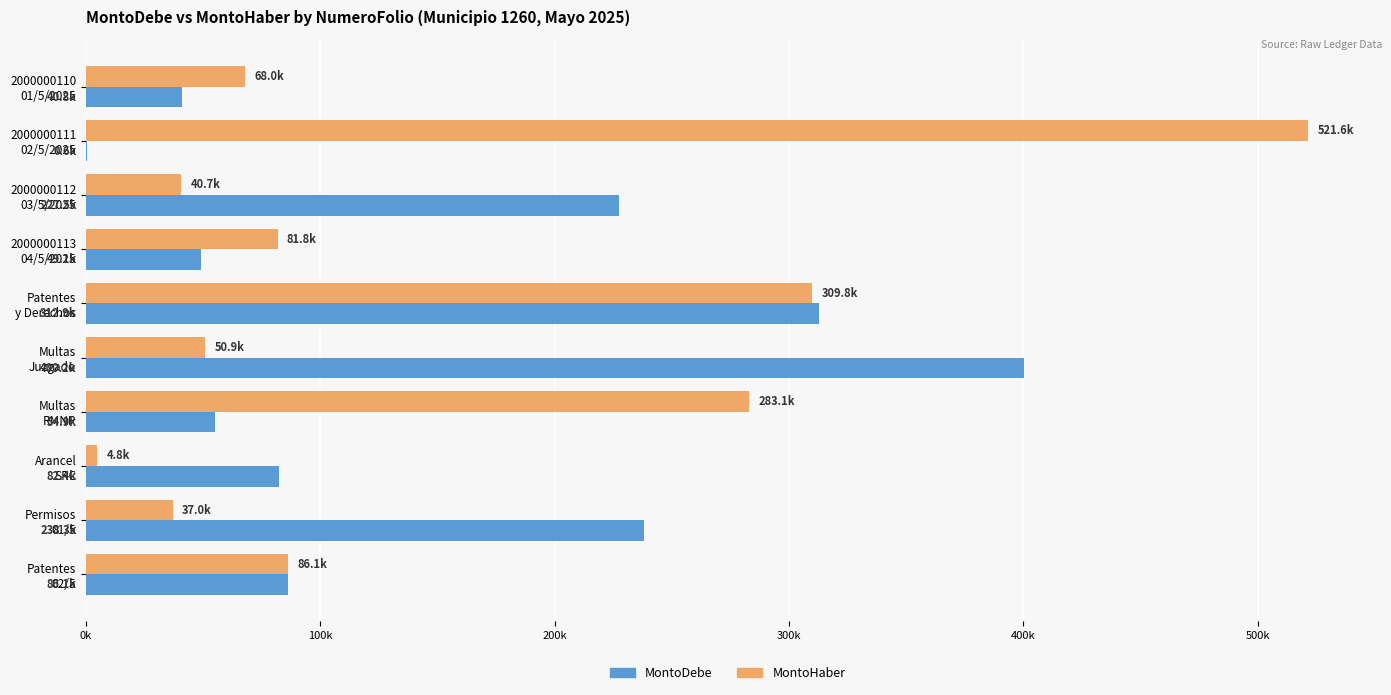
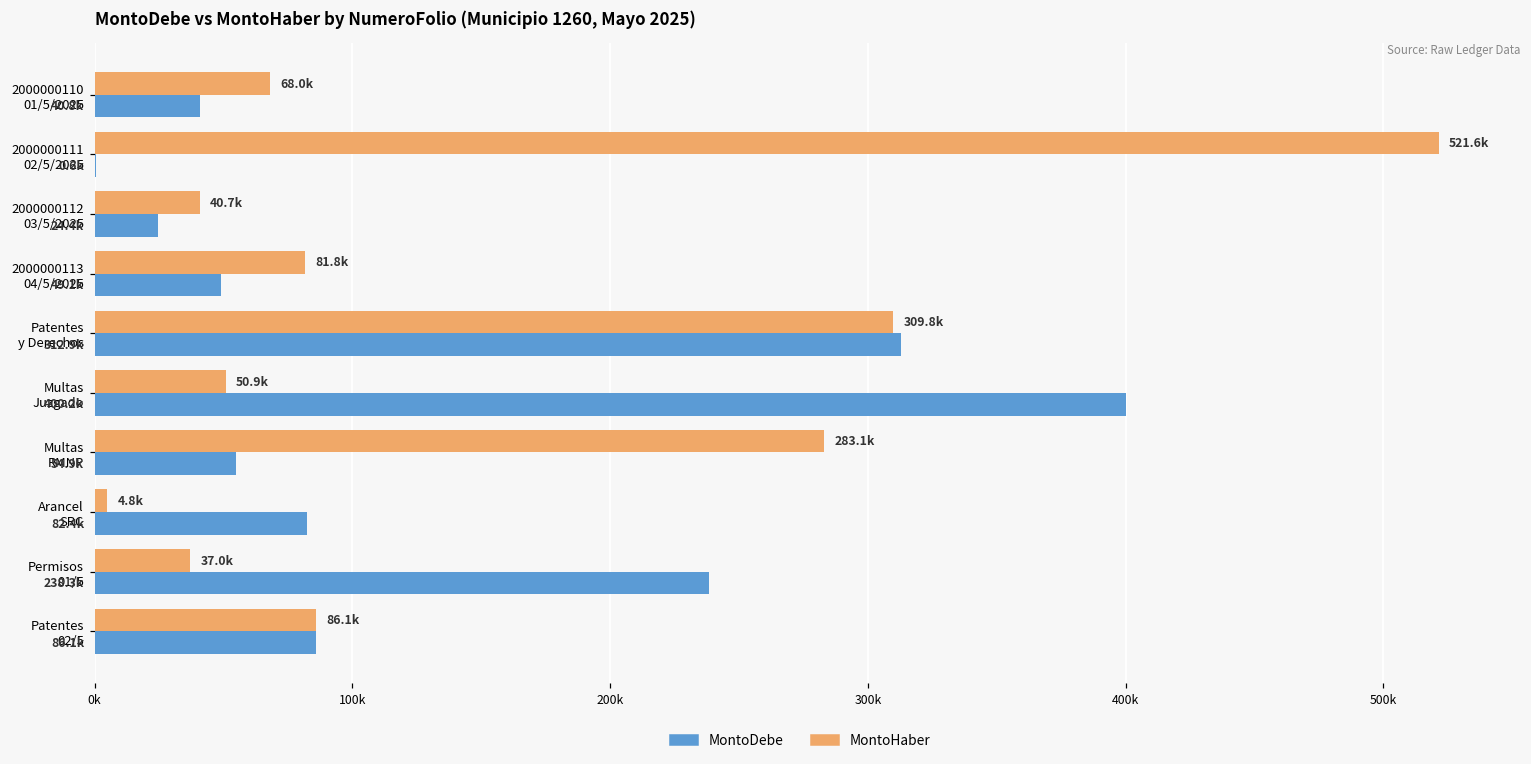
MontoDebe, 2000000112 03/5/2025: 227.5k -> 24.4k
